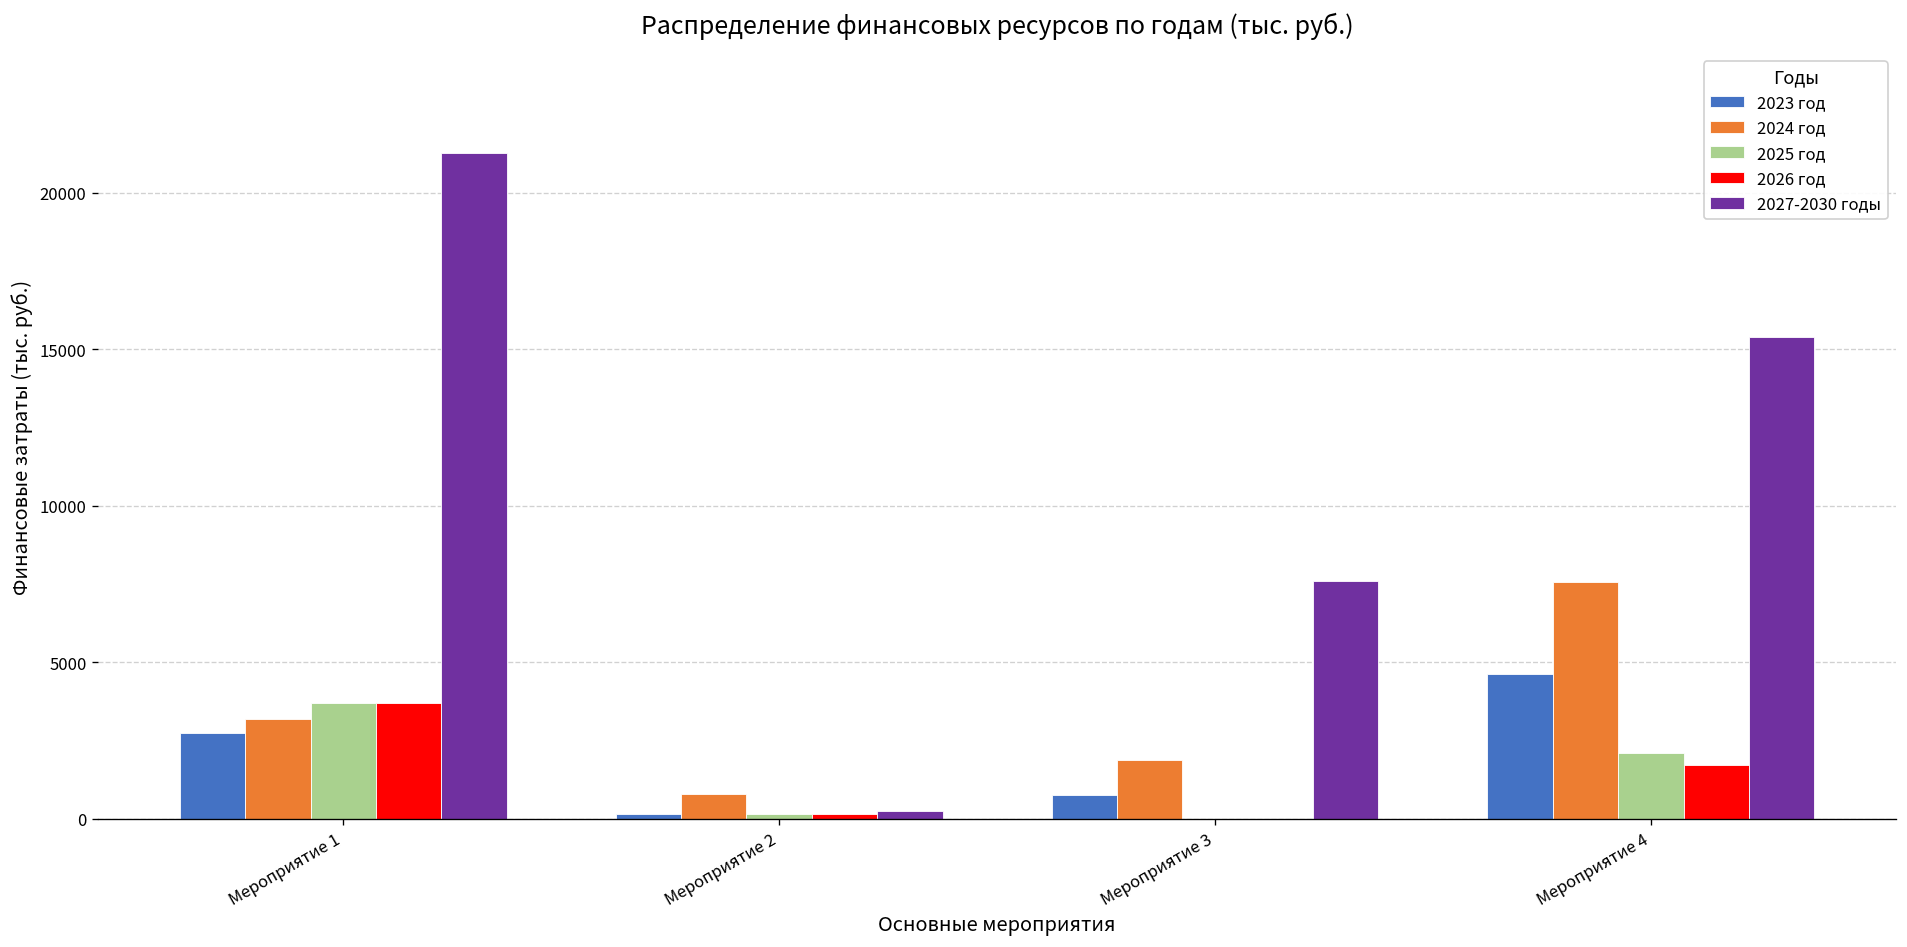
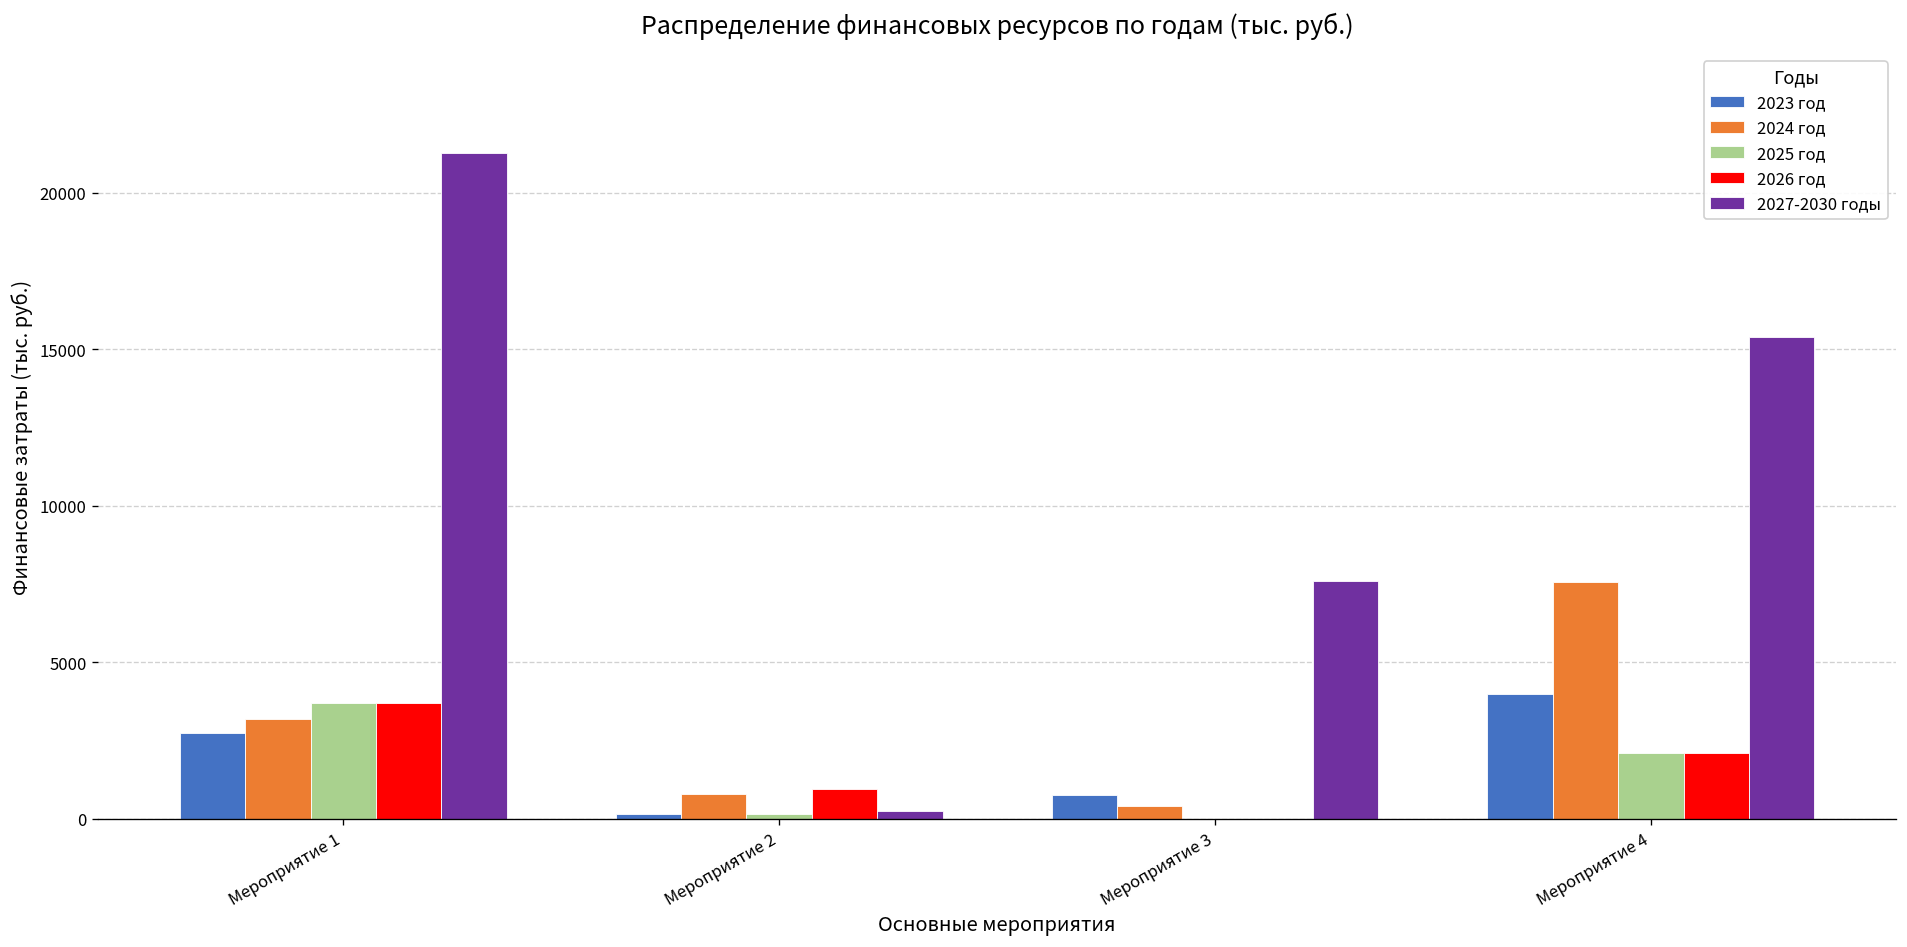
2026 год, Мероприятие 2: 200 -> 900
2024 год, Мероприятие 3: 1900 -> 400
2023 год, Мероприятие 4: 4600 -> 4000
2026 год, Мероприятие 4: 1700 -> 2100
